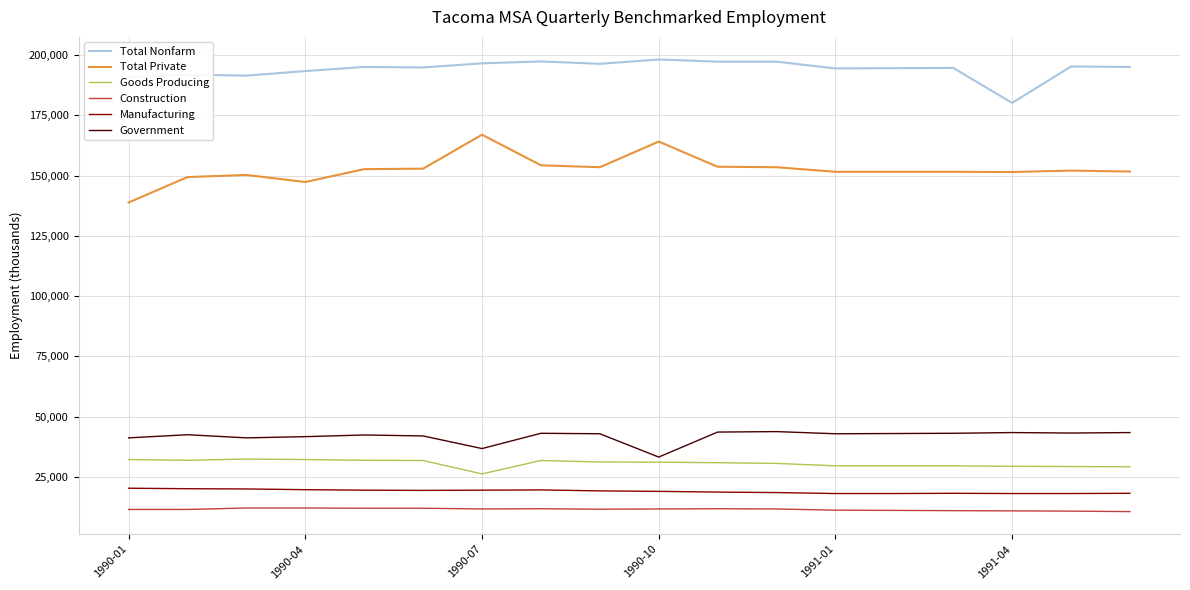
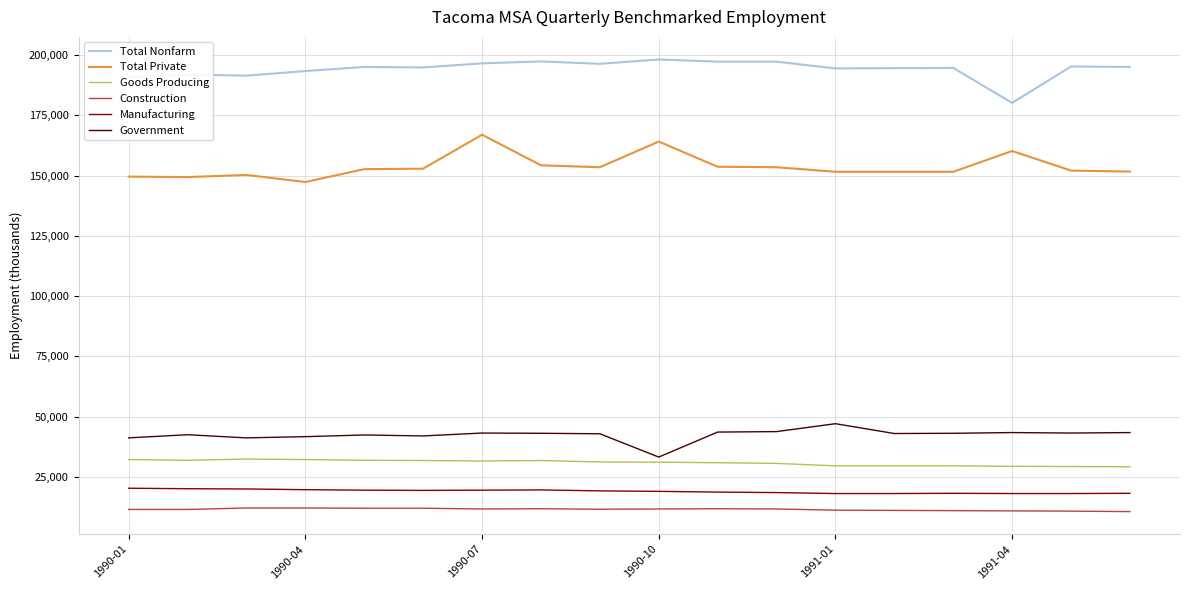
Total Private, 1990-01: 139,000 -> 150,000
Goods Producing, 1990-07: 26,000 -> 32,000
Government, 1990-07: 37,000 -> 43,000
Government, 1991-01: 43,000 -> 47,000
Total Private, 1991-04: 152,000 -> 160,000
